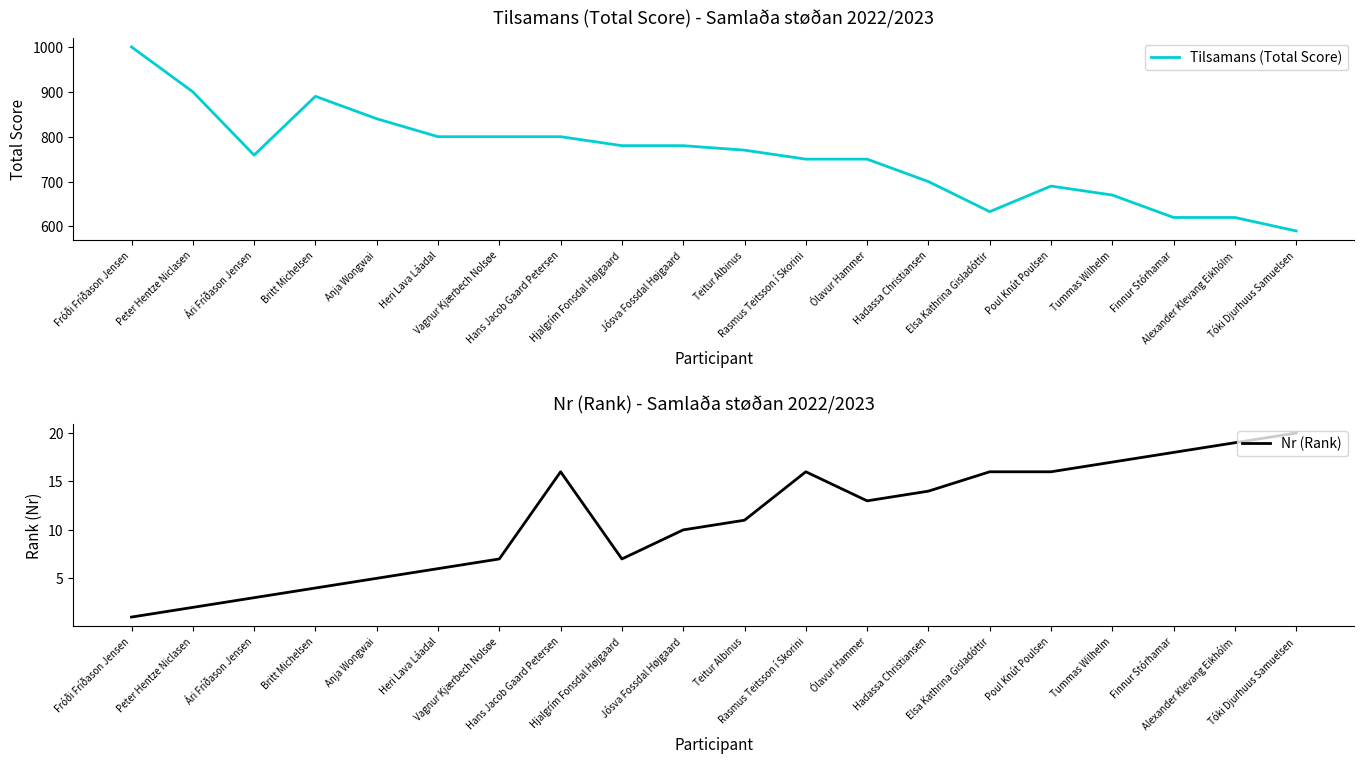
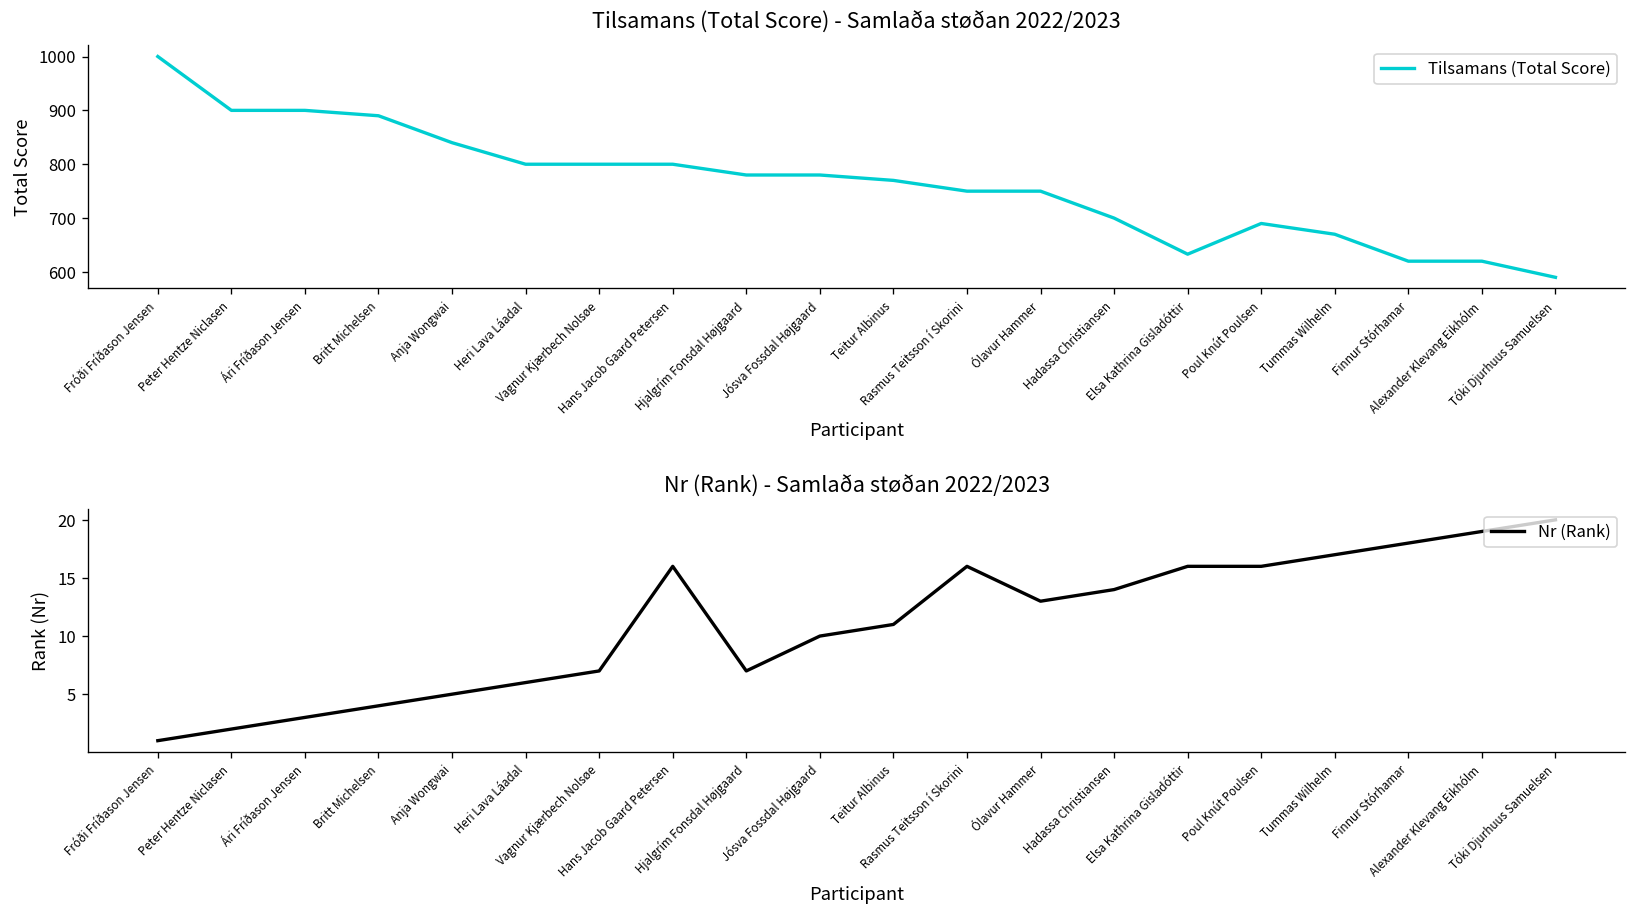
Tilsamans (Total Score) - Samlaða støðan 2022/2023, Ári Fríðason Jensen: 760 -> 900
